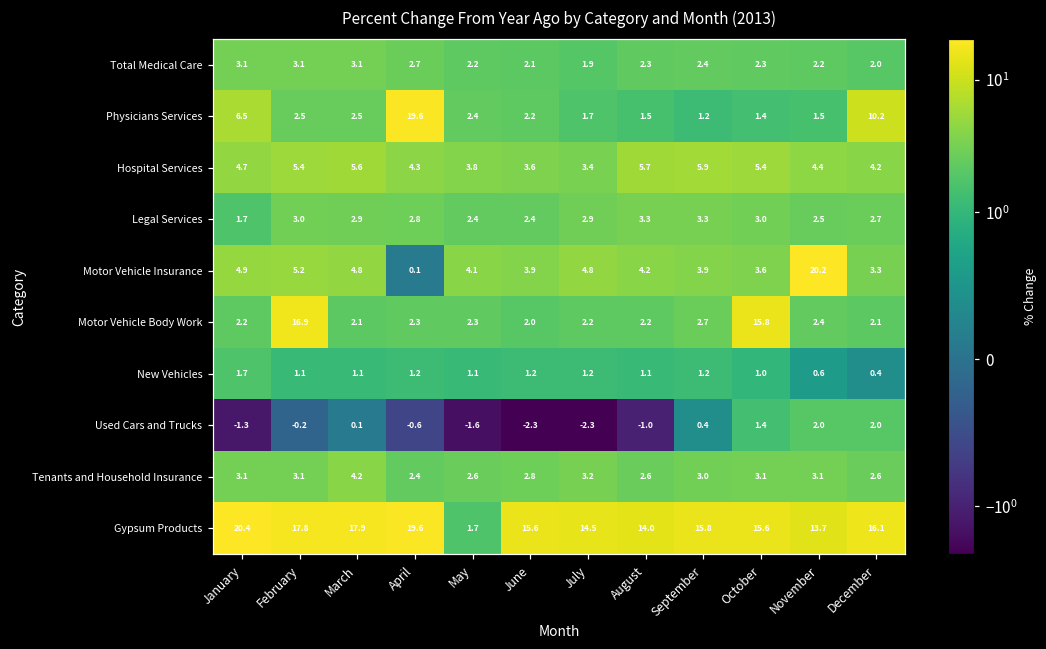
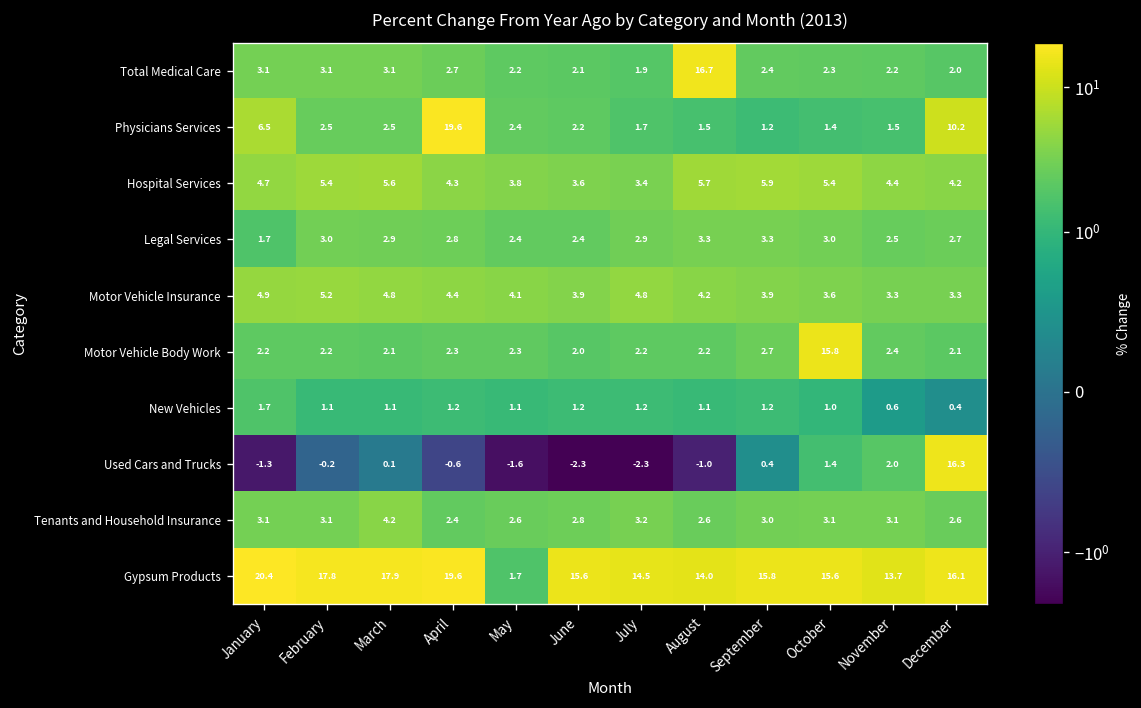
Total Medical Care, August: 2.3 -> 16.7
Motor Vehicle Insurance, April: 0.1 -> 4.4
Motor Vehicle Insurance, November: 20.2 -> 3.3
Motor Vehicle Body Work, February: 16.9 -> 2.2
Used Cars and Trucks, December: 2.0 -> 16.3
